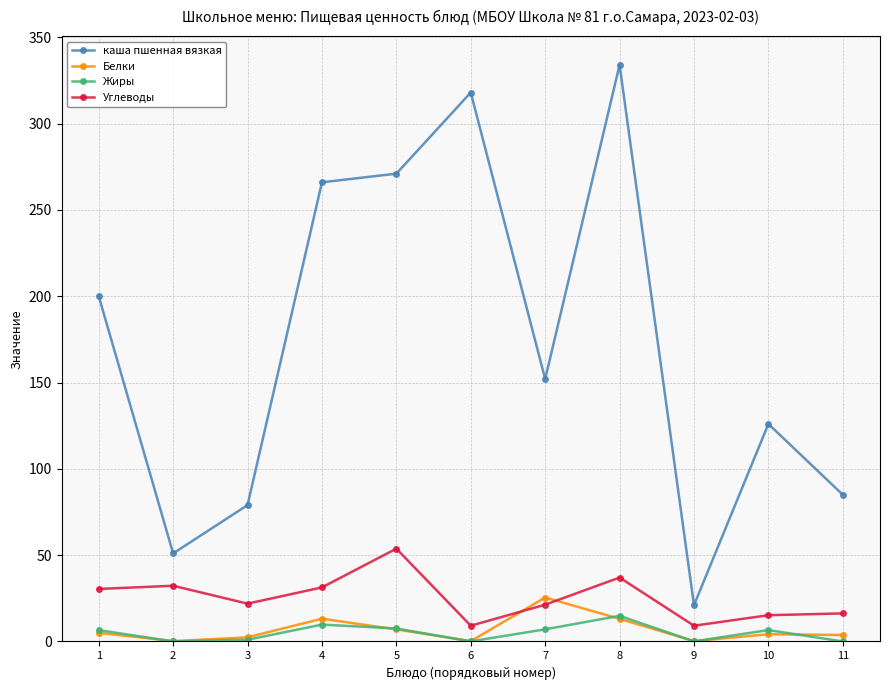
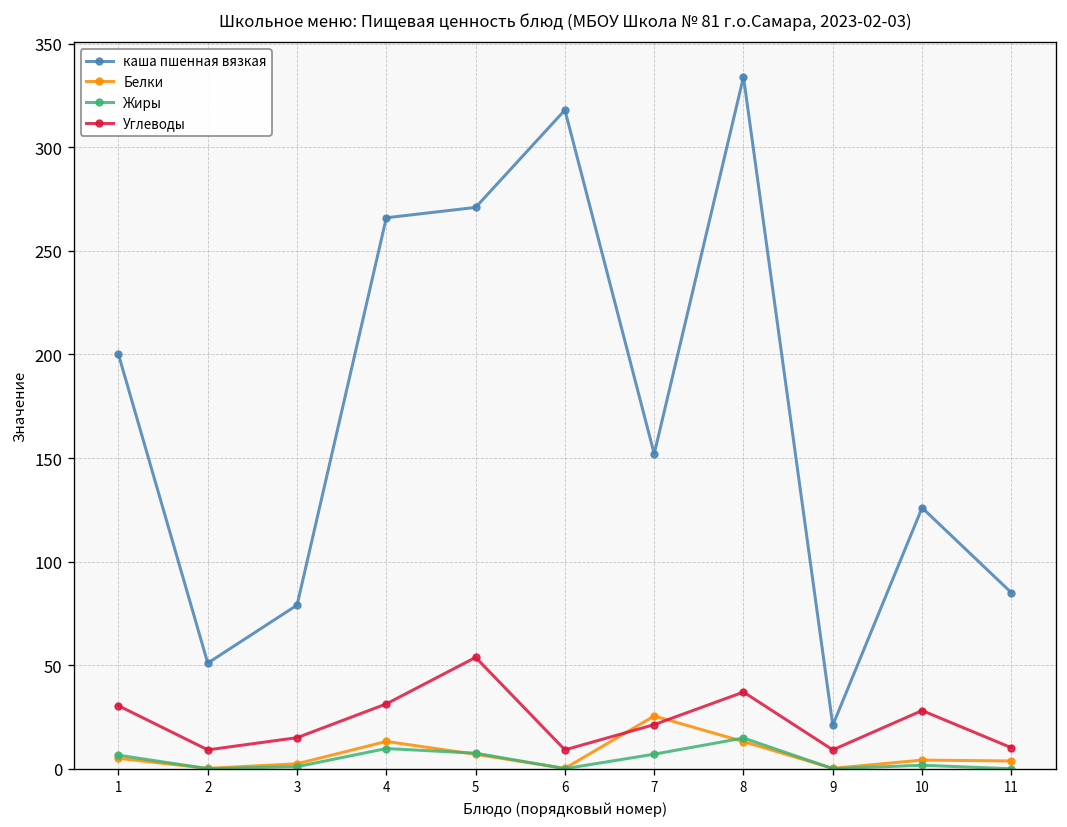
Углеводы, 2: 32 -> 9
Углеводы, 3: 22 -> 15
Жиры, 10: 7 -> 2
Углеводы, 10: 15 -> 28
Углеводы, 11: 16 -> 10
